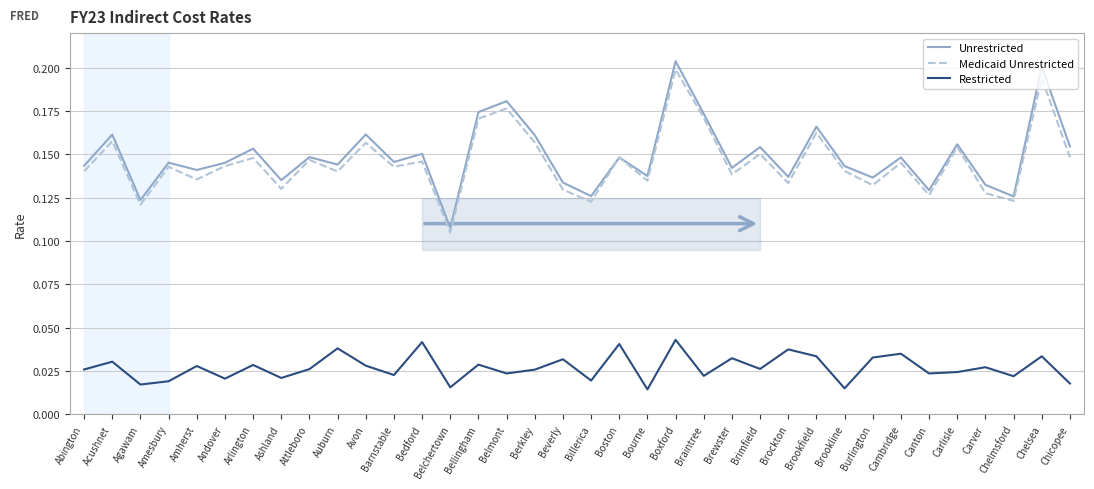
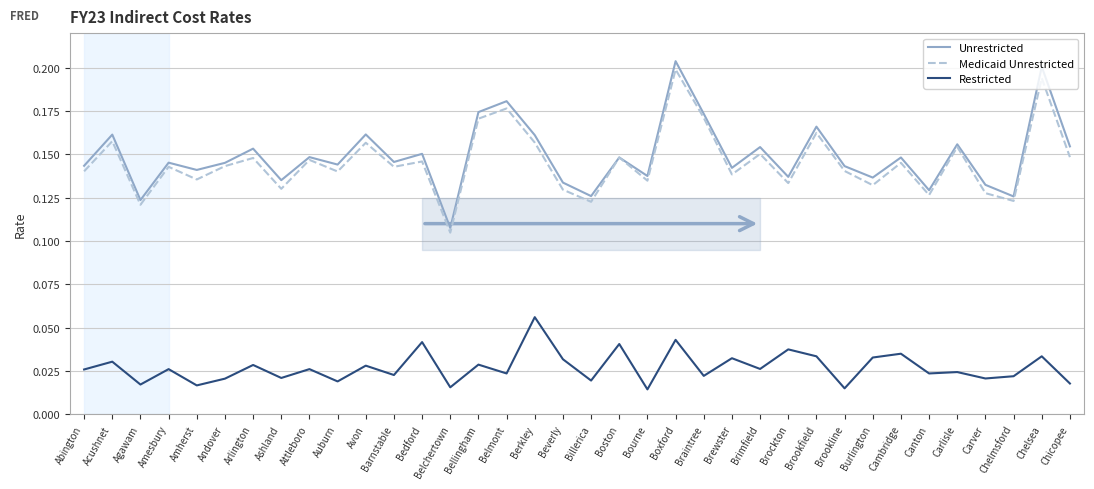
Restricted, Amesbury: 0.019 -> 0.026
Restricted, Amherst: 0.028 -> 0.017
Restricted, Auburn: 0.038 -> 0.019
Restricted, Berkley: 0.026 -> 0.056
Restricted, Carver: 0.027 -> 0.021
